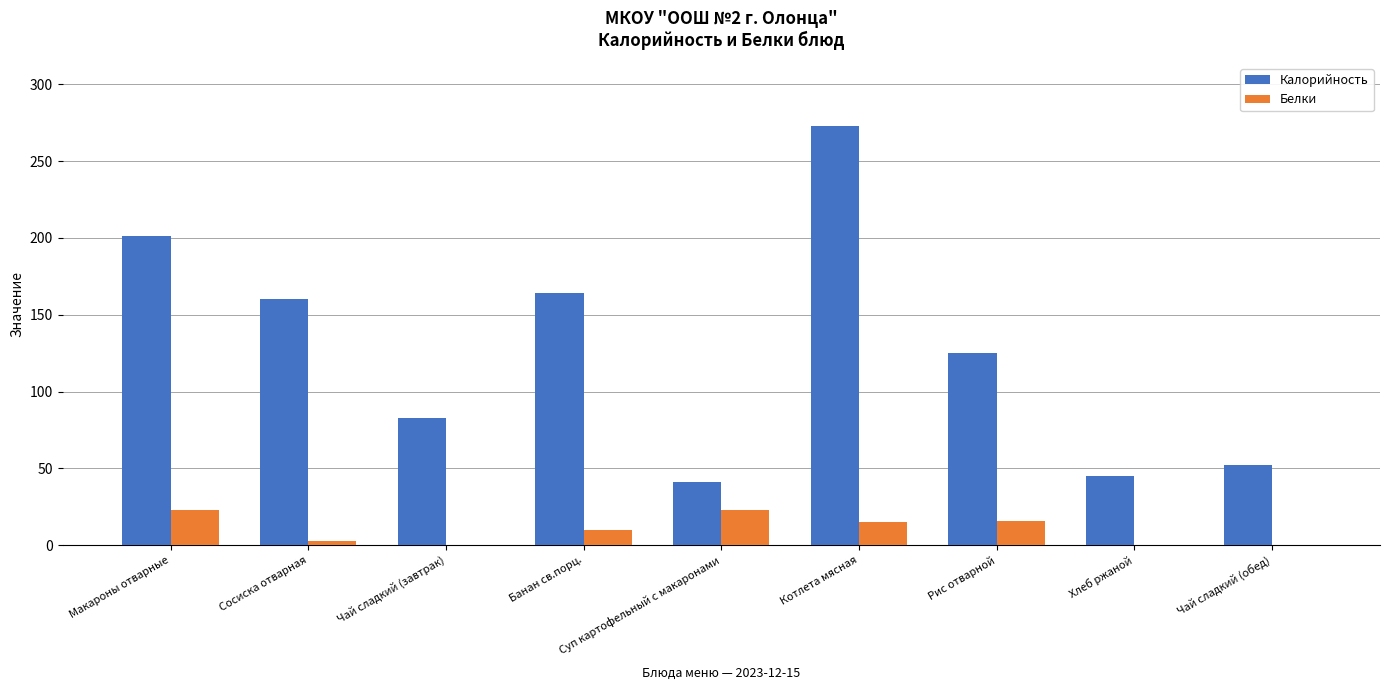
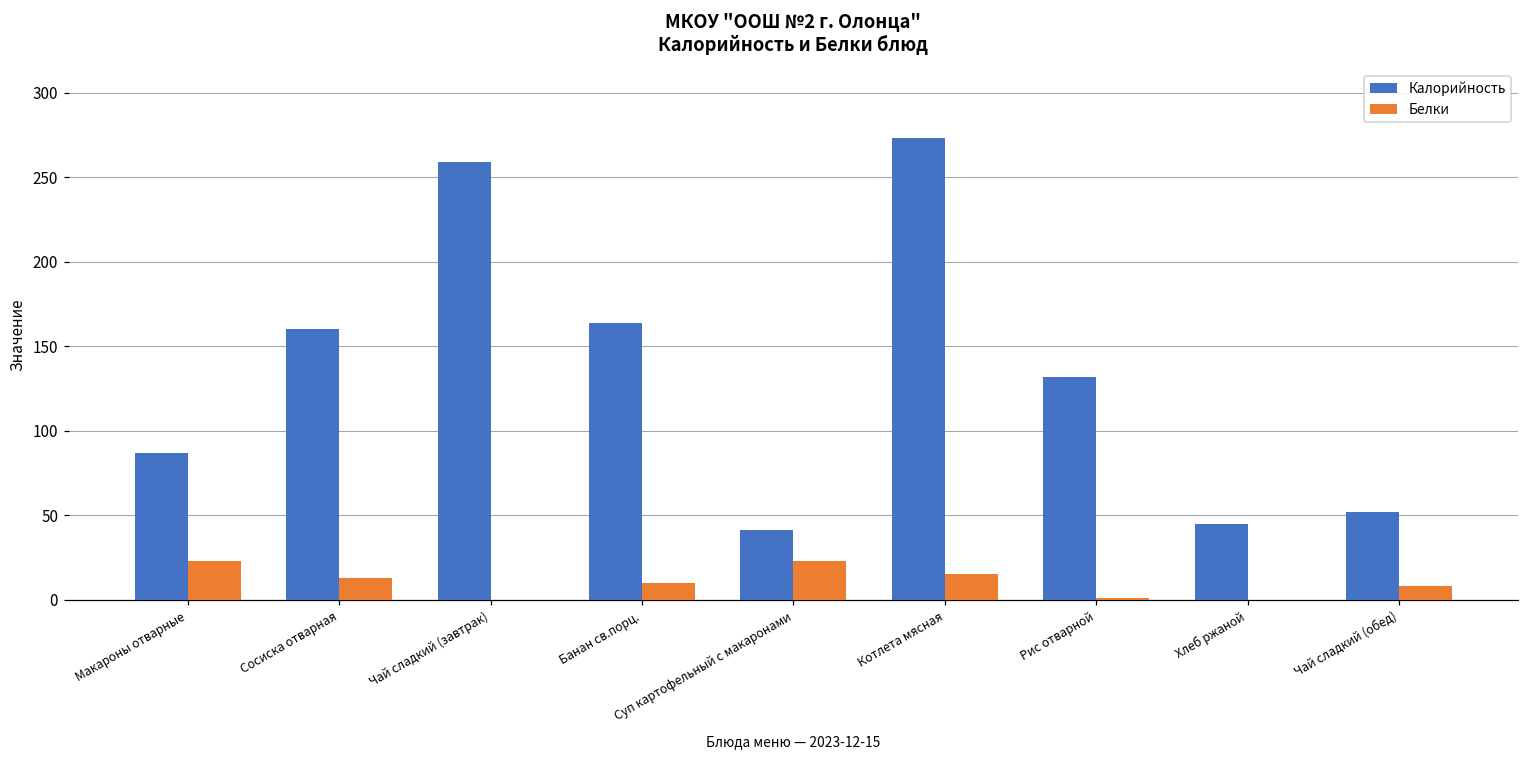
Калорийность, Макароны отварные: 201 -> 87
Белки, Сосиска отварная: 3 -> 13
Калорийность, Чай сладкий (завтрак): 83 -> 259
Калорийность, Рис отварной: 125 -> 132
Белки, Рис отварной: 16 -> 1
Белки, Чай сладкий (обед): 0 -> 8
